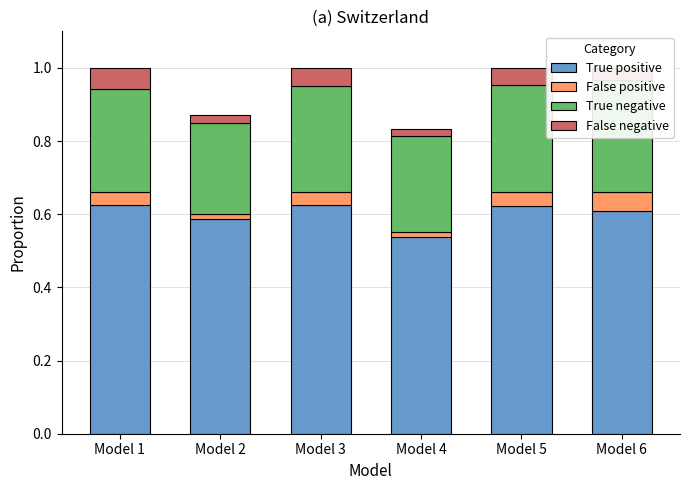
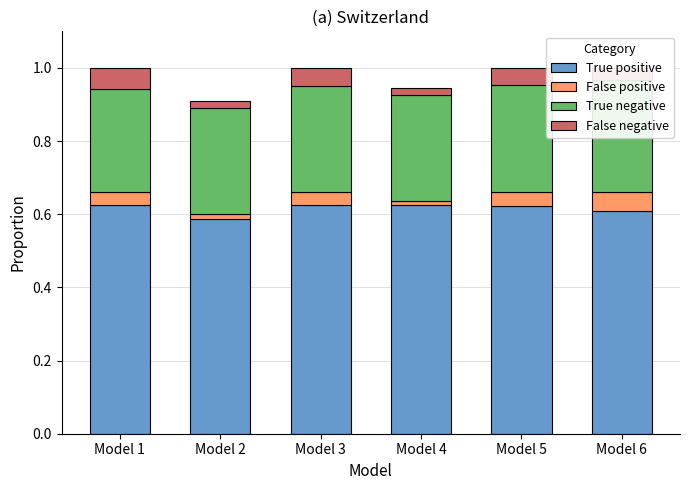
True negative, Model 2: 0.25 -> 0.29
True positive, Model 4: 0.54 -> 0.63
True negative, Model 4: 0.26 -> 0.29
